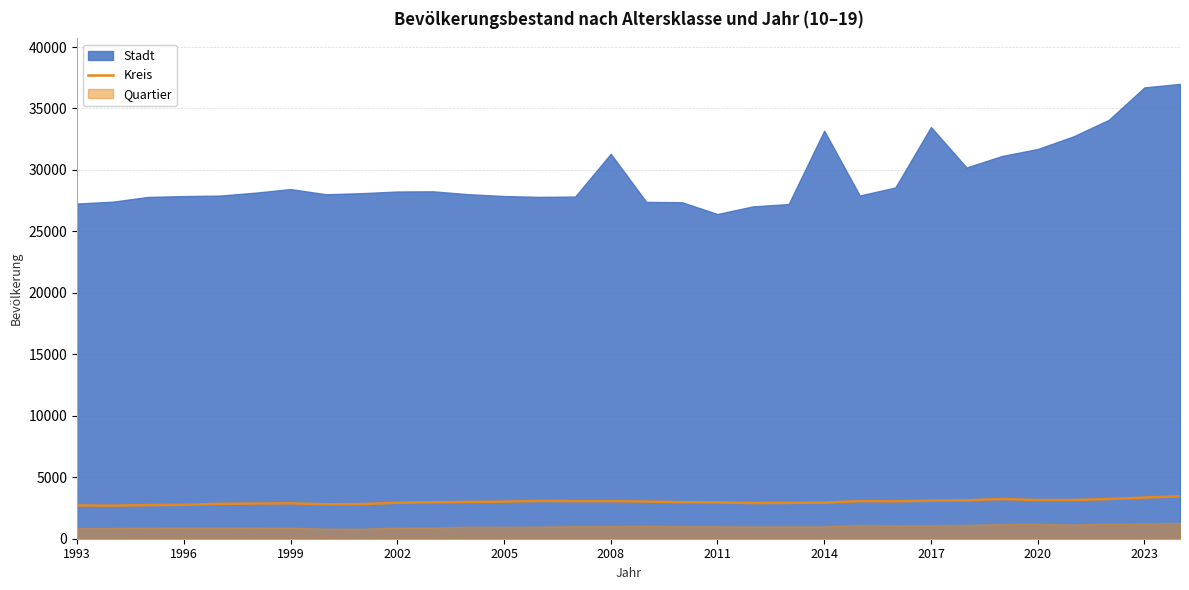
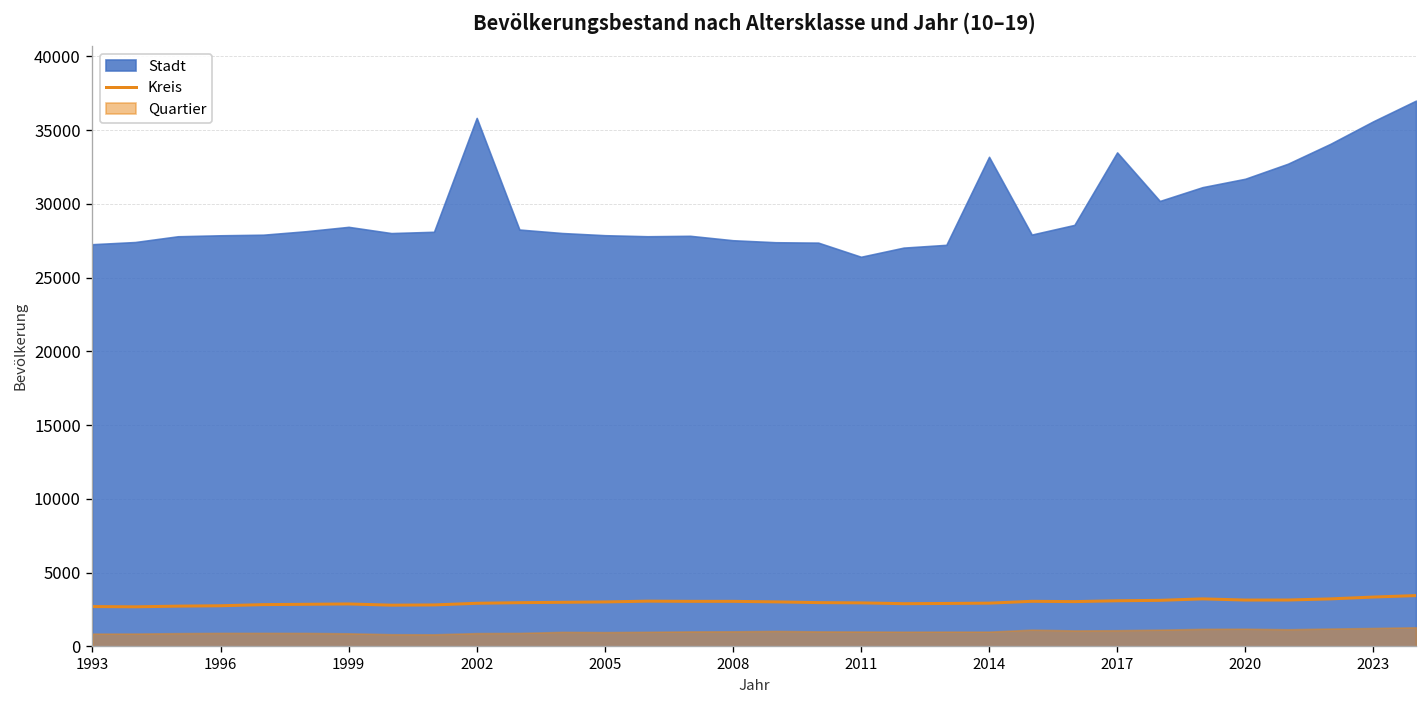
Stadt, 2002: 28200 -> 35800
Stadt, 2008: 31300 -> 27500
Stadt, 2023: 36700 -> 35600
